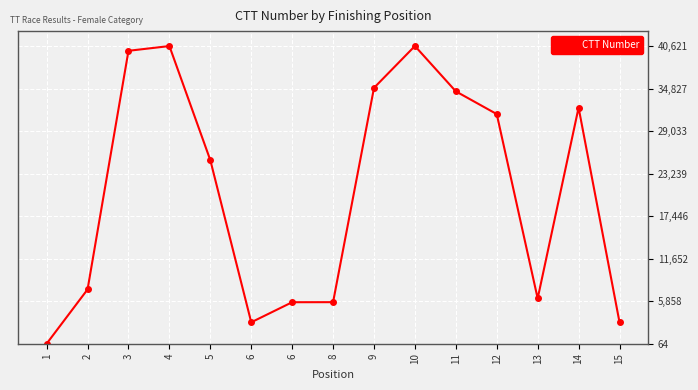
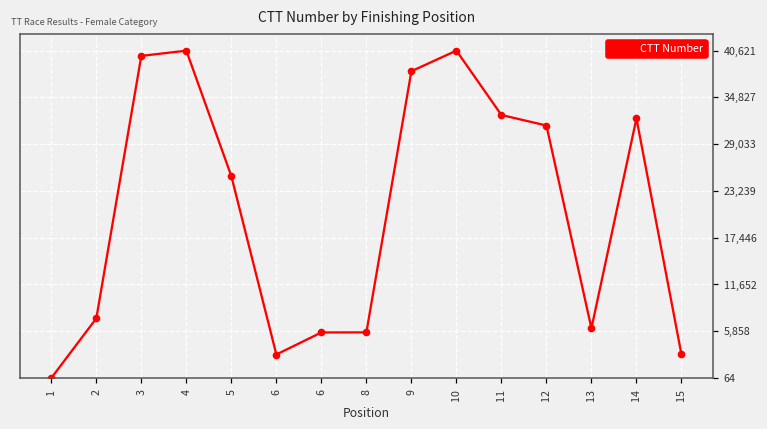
9: 35,000 -> 38,000
11: 34,000 -> 33,000
